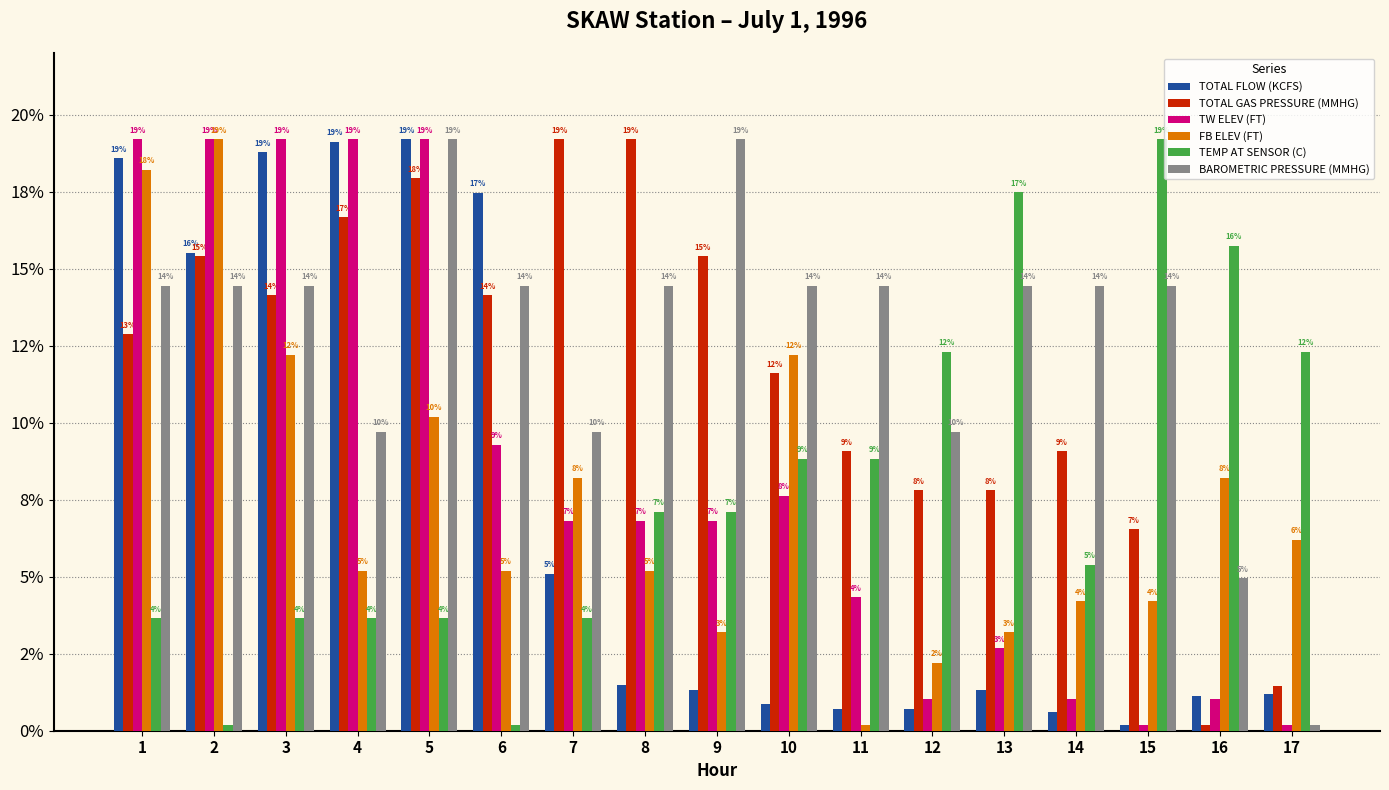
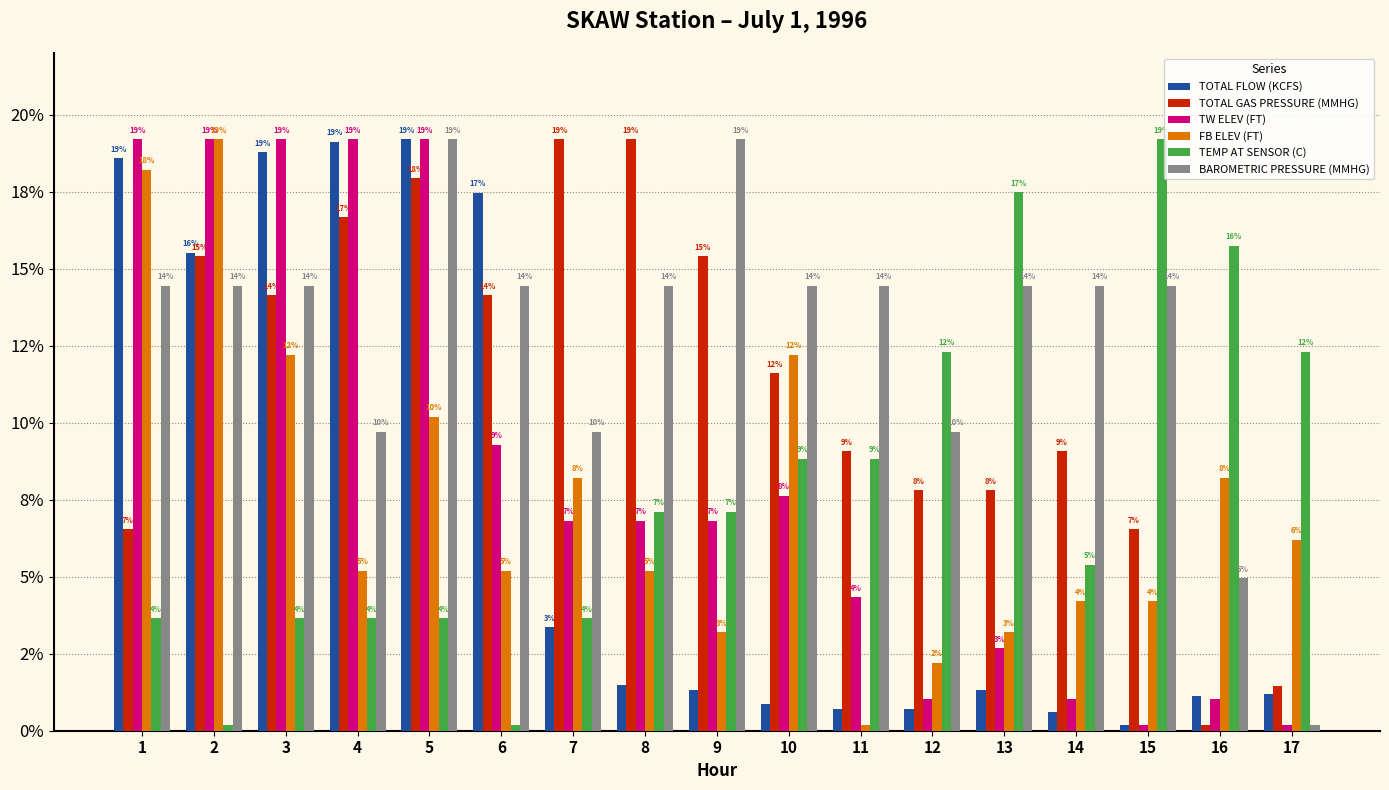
TOTAL GAS PRESSURE (MMHG), 1: 13% -> 7%
TOTAL FLOW (KCFS), 7: 5% -> 3%
